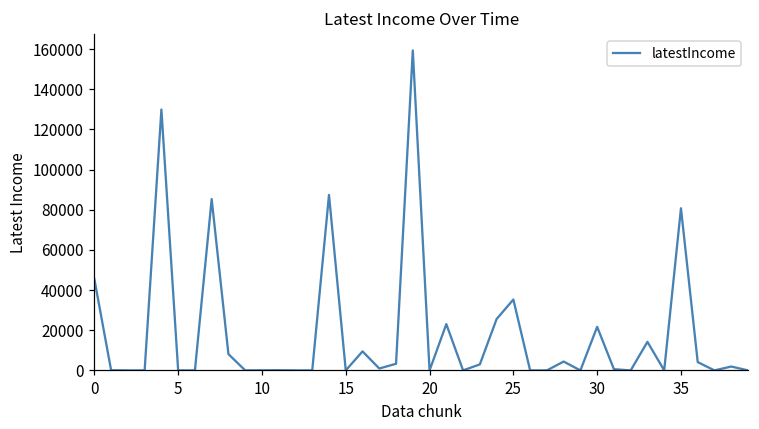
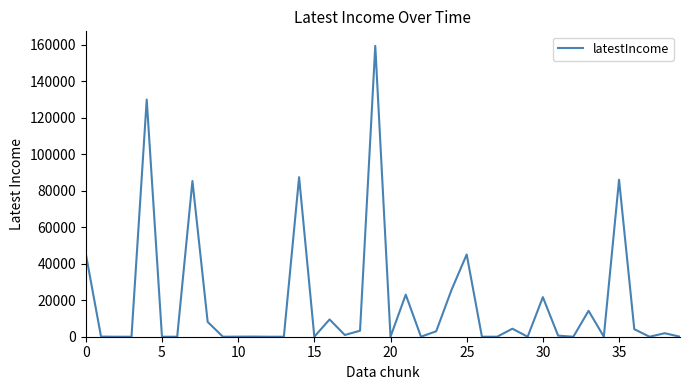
25: 35000 -> 45000
35: 81000 -> 86000
